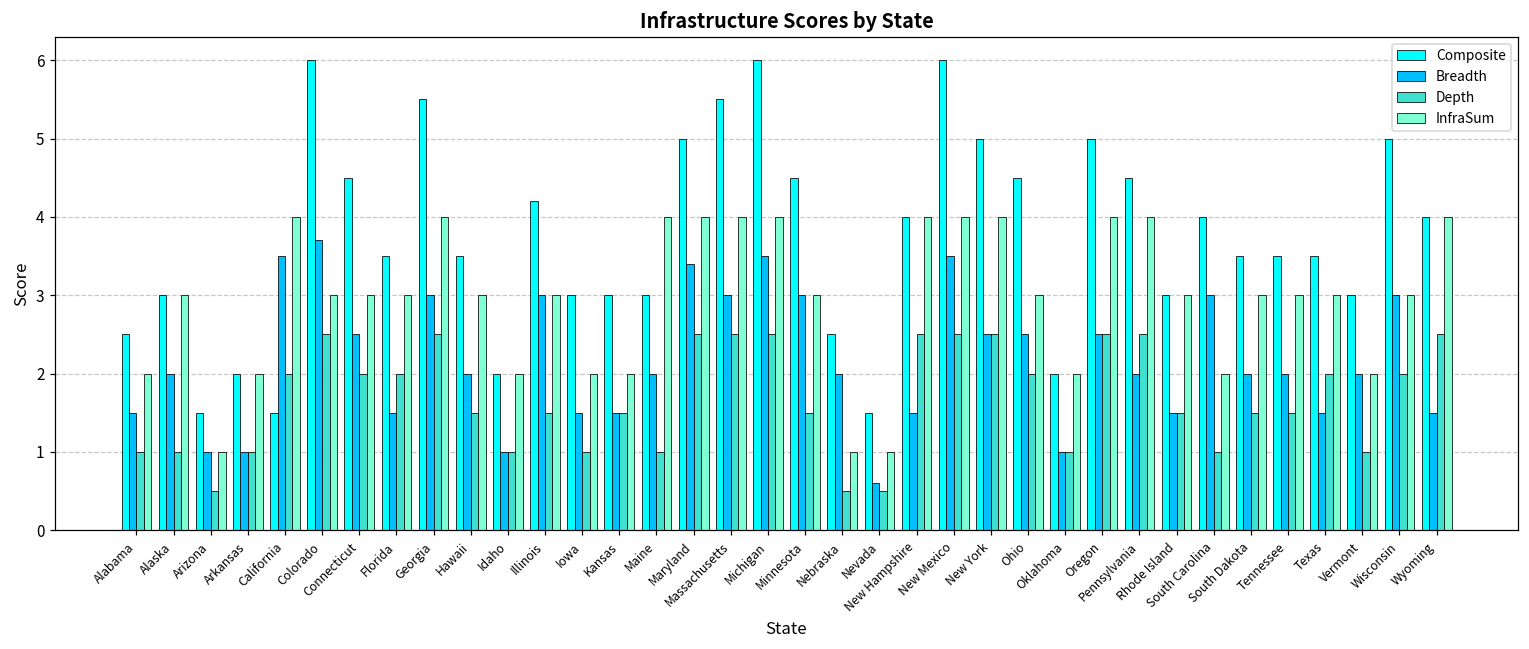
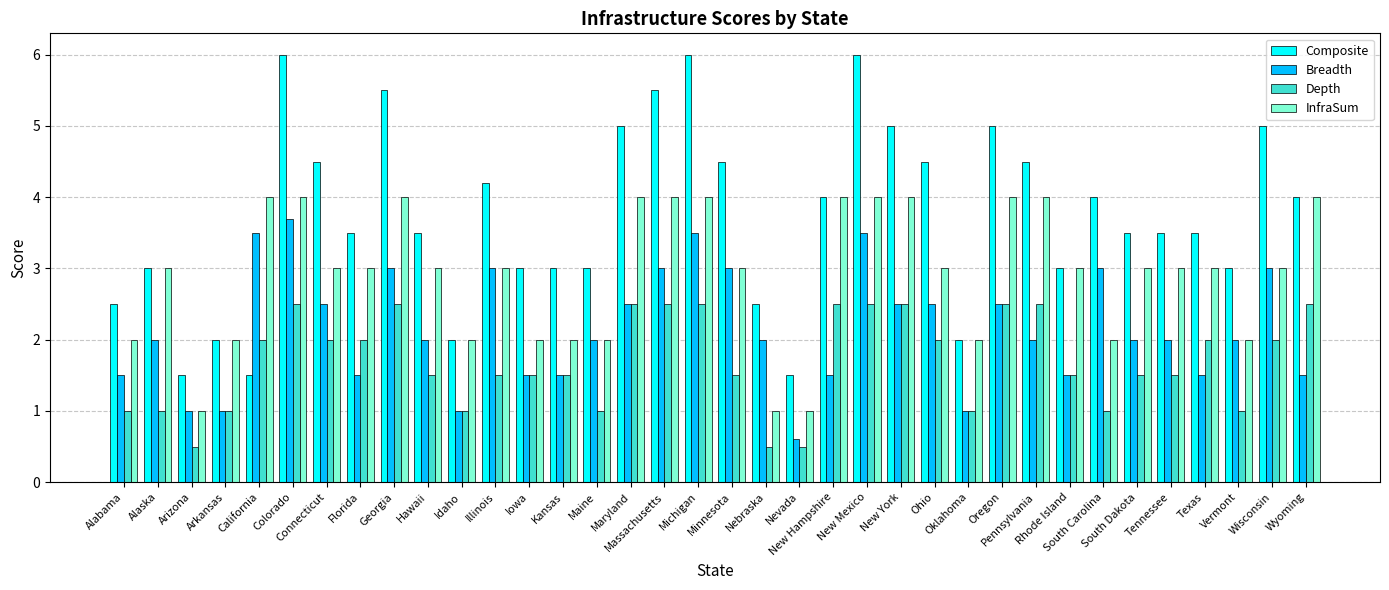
InfraSum, Colorado: 3 -> 4
Depth, Iowa: 1.0 -> 1.5
InfraSum, Maine: 4 -> 2
Breadth, Maryland: 3.4 -> 2.5
